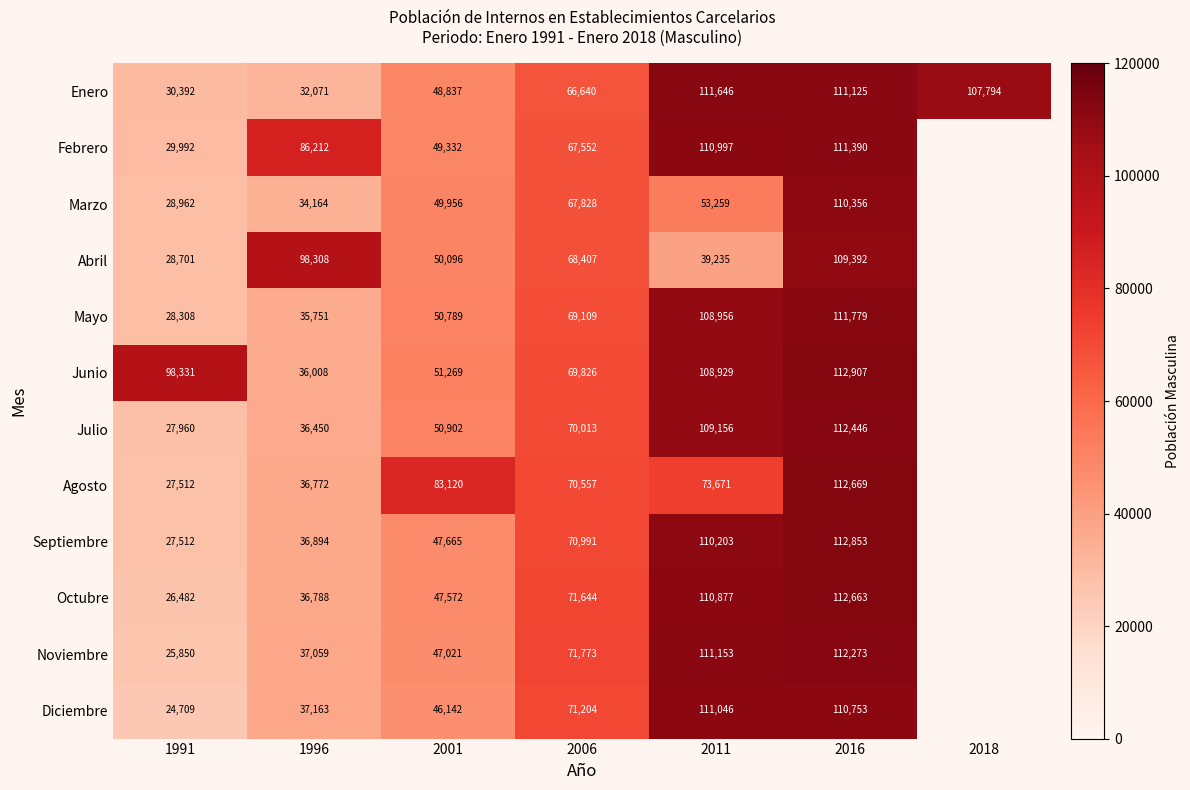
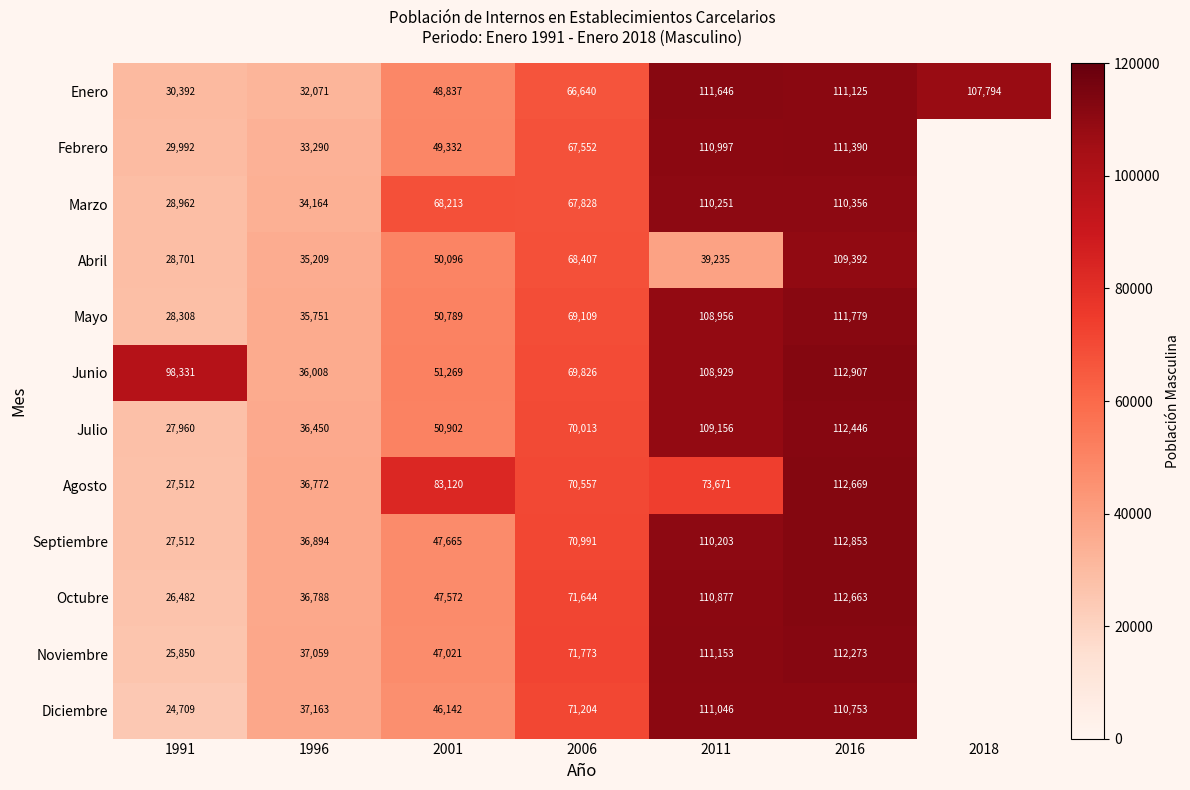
Febrero, 1996: 86,212 -> 33,290
Marzo, 2001: 49,956 -> 68,213
Marzo, 2011: 53,259 -> 110,251
Abril, 1996: 98,308 -> 35,209
